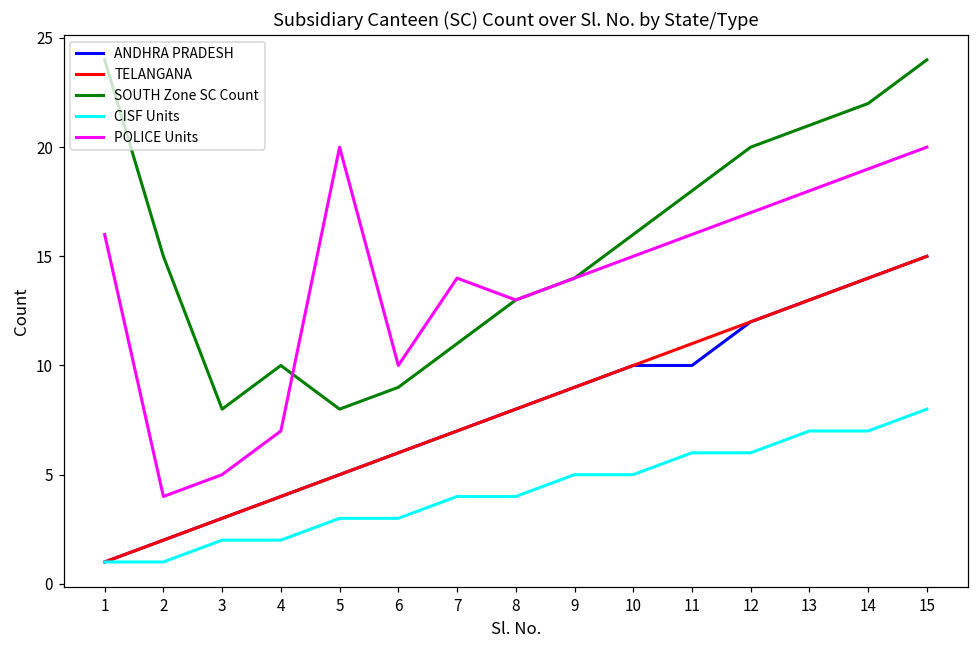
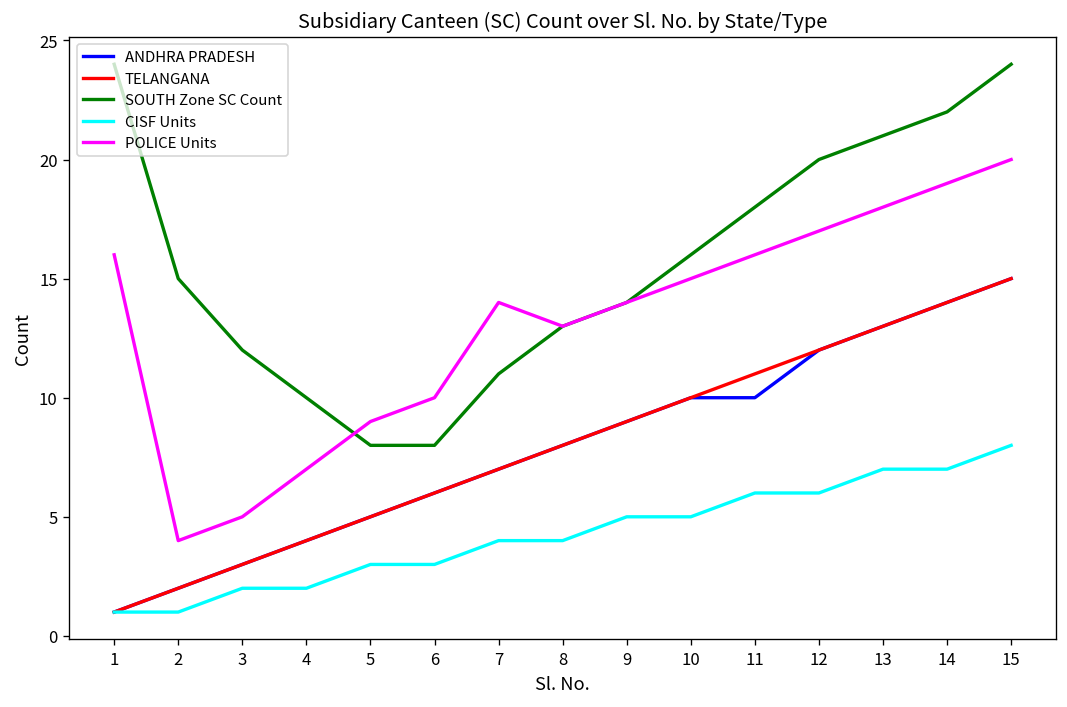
SOUTH Zone SC Count, 3: 8 -> 12
POLICE Units, 5: 20 -> 9
SOUTH Zone SC Count, 6: 9 -> 8
